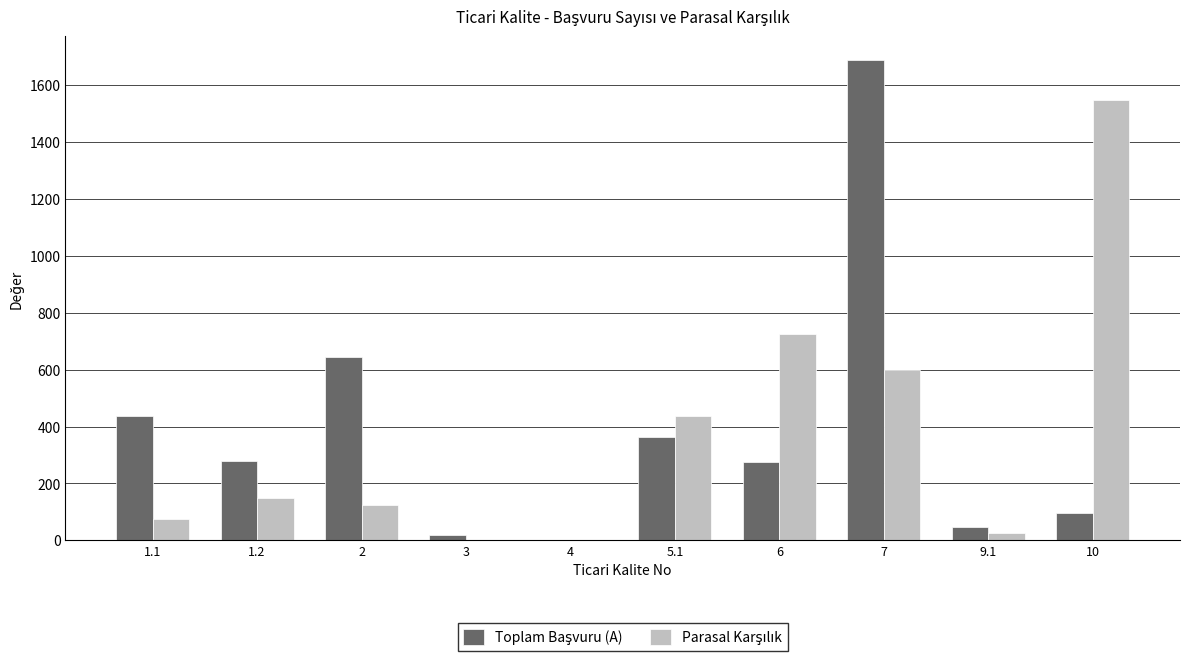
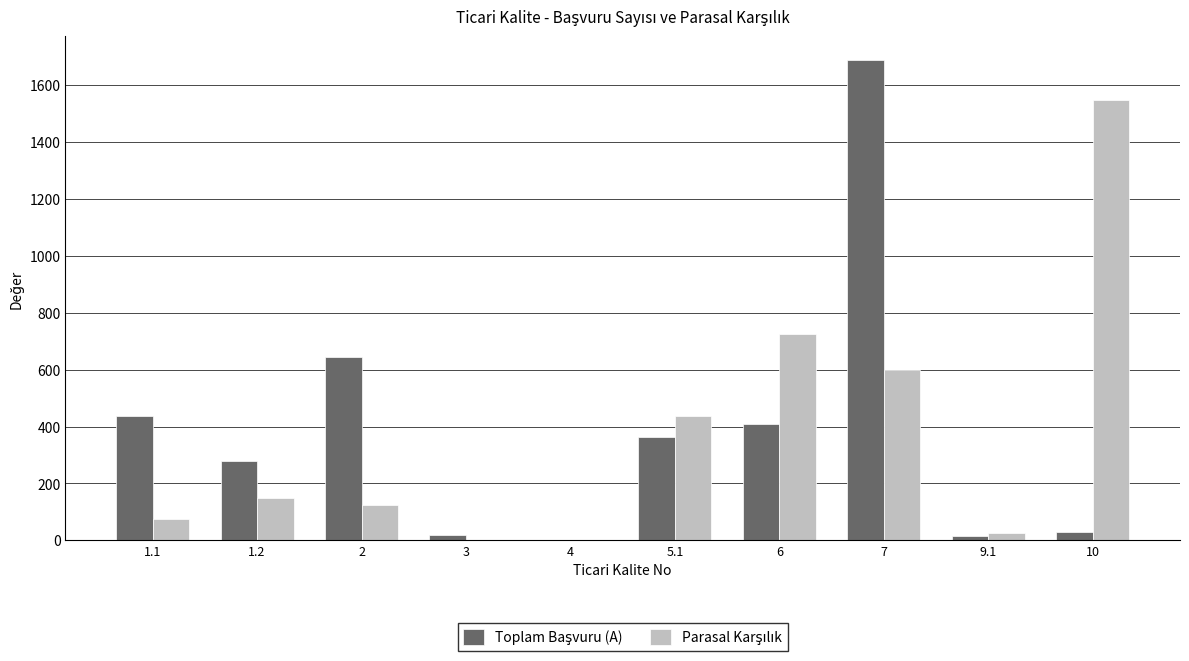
Toplam Başvuru (A), 6: 280 -> 410
Toplam Başvuru (A), 9.1: 50 -> 20
Toplam Başvuru (A), 10: 100 -> 30
